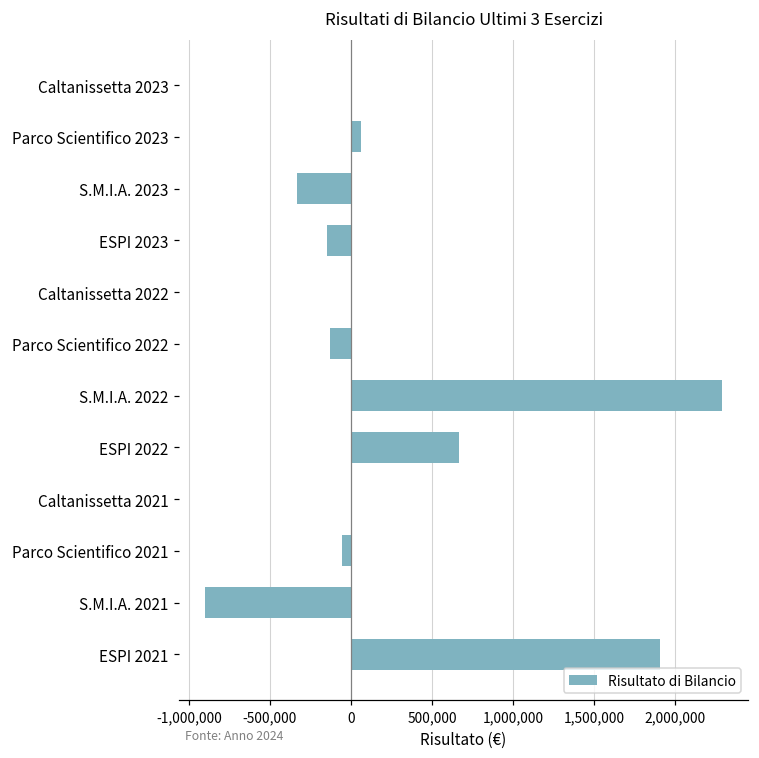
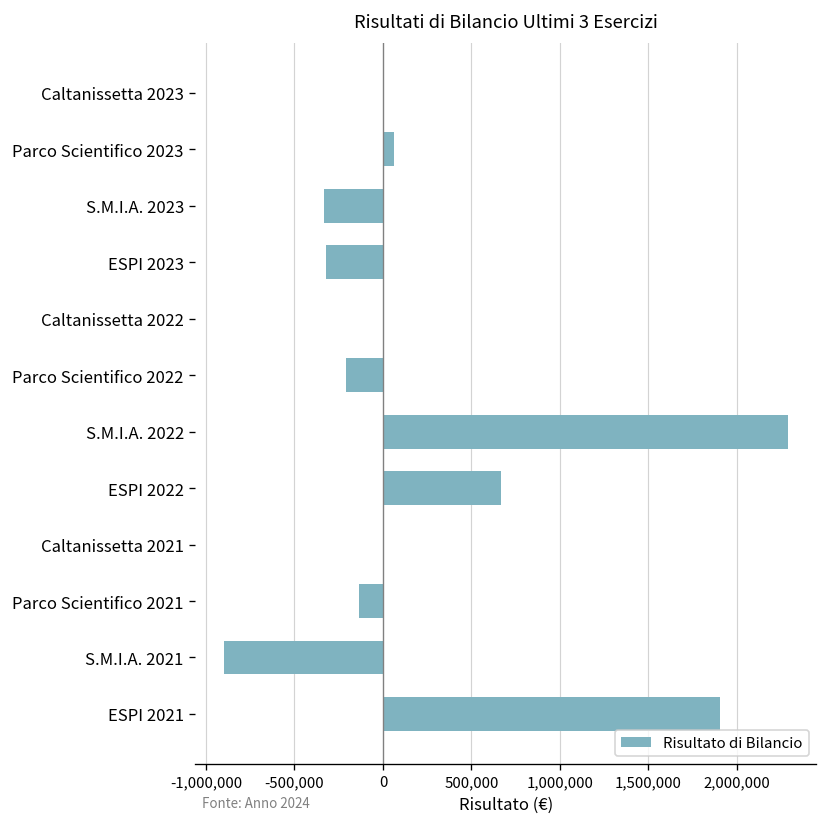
ESPI 2023: -150,000 -> -320,000
Parco Scientifico 2022: -130,000 -> -210,000
Parco Scientifico 2021: -50,000 -> -140,000
